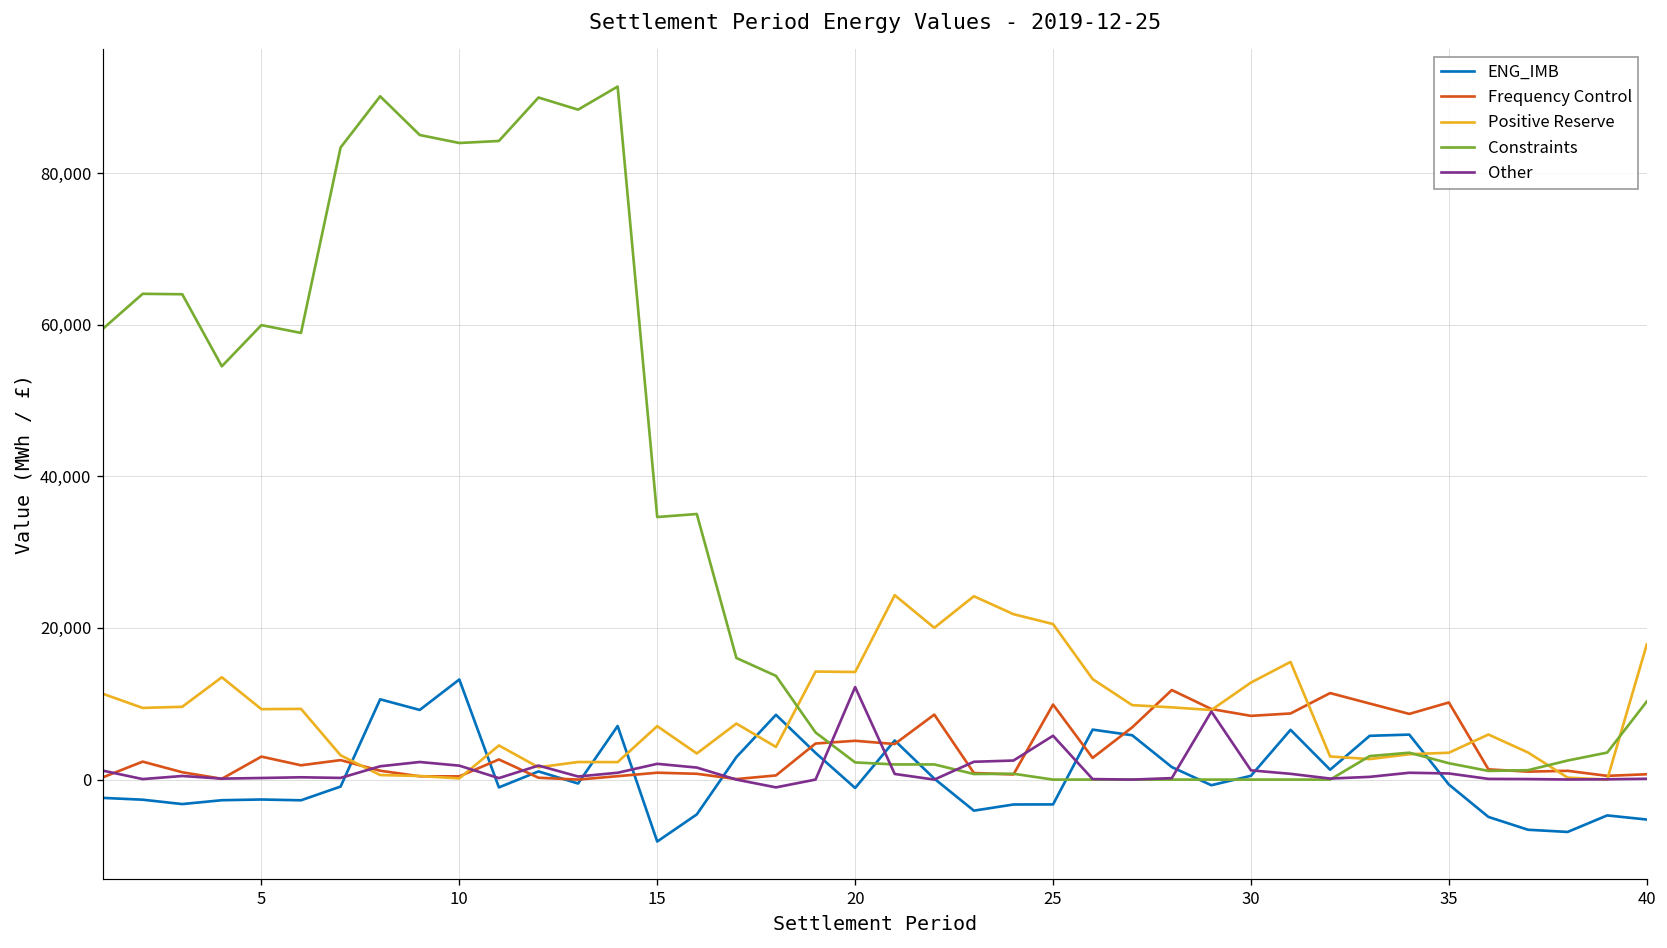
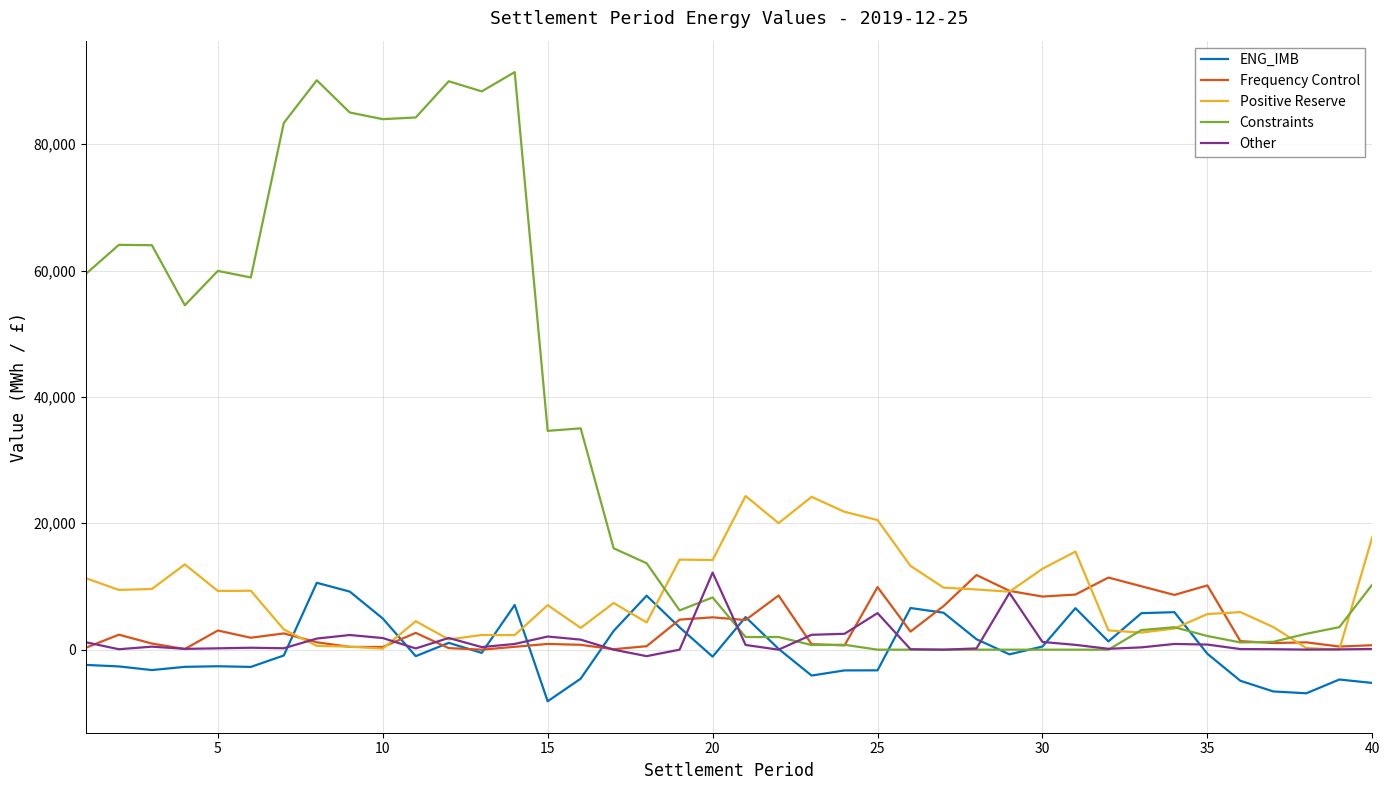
ENG_IMB, 10: 13,000 -> 5,000
Constraints, 20: 2,000 -> 8,000
Positive Reserve, 35: 4,000 -> 6,000
